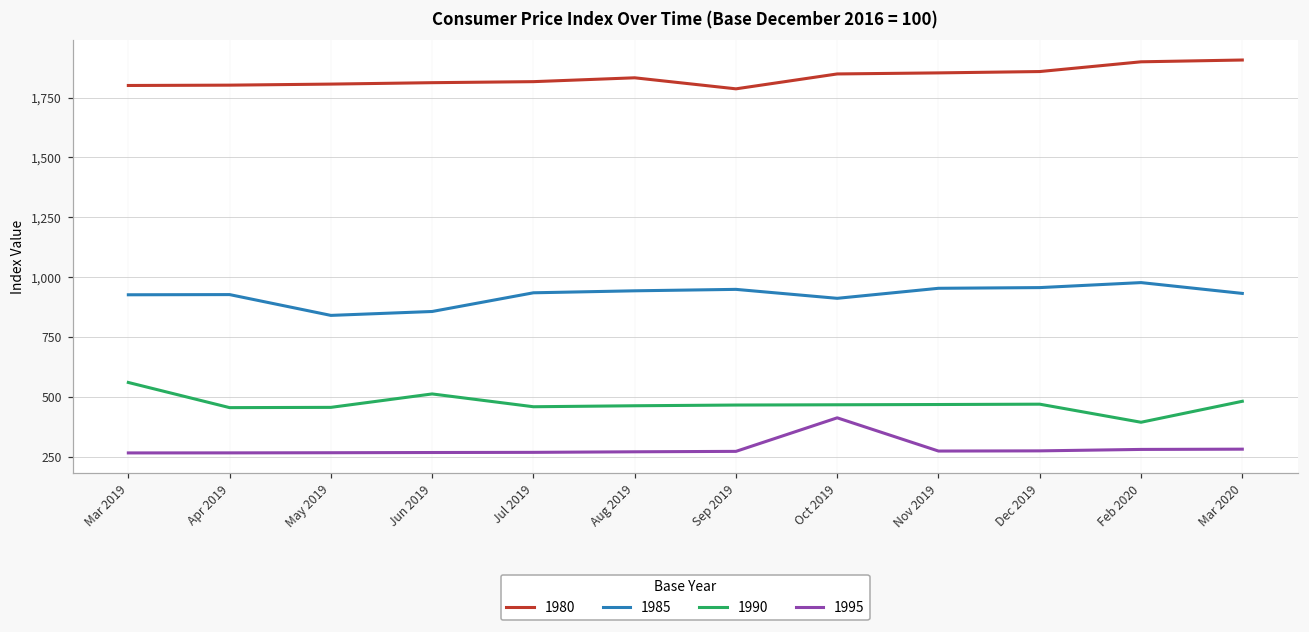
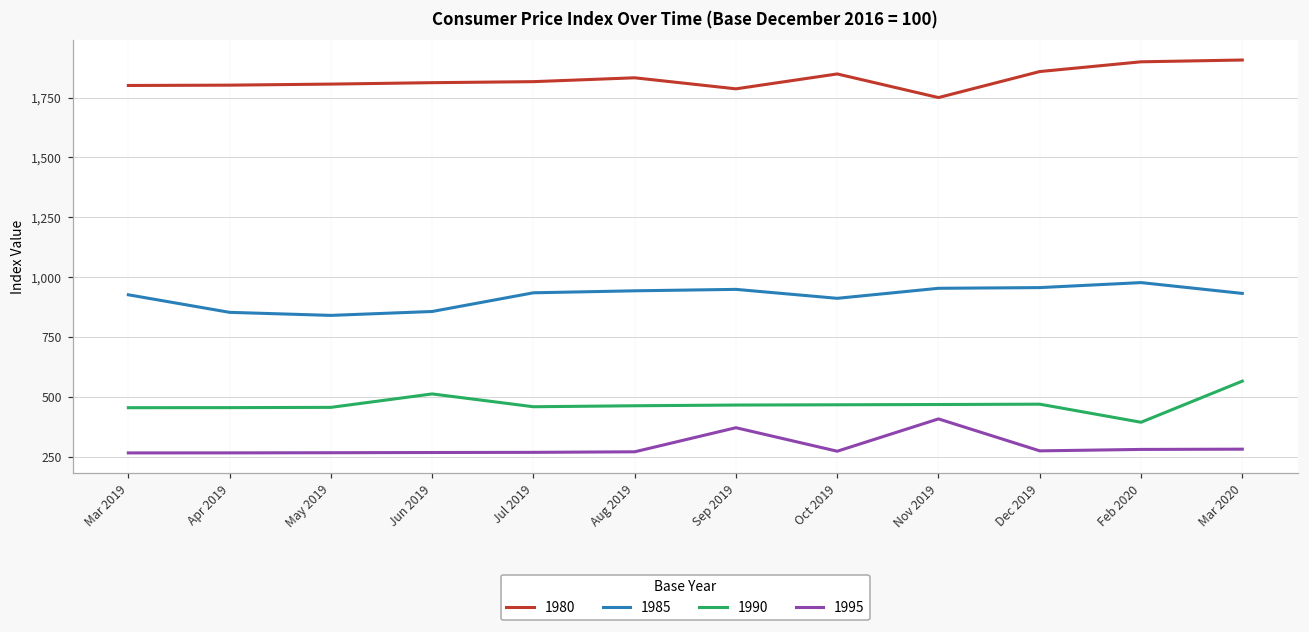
1990, Mar 2019: 560 -> 450
1985, Apr 2019: 930 -> 850
1995, Sep 2019: 270 -> 370
1995, Oct 2019: 410 -> 270
1980, Nov 2019: 1,850 -> 1,750
1995, Nov 2019: 270 -> 410
1990, Mar 2020: 480 -> 570
